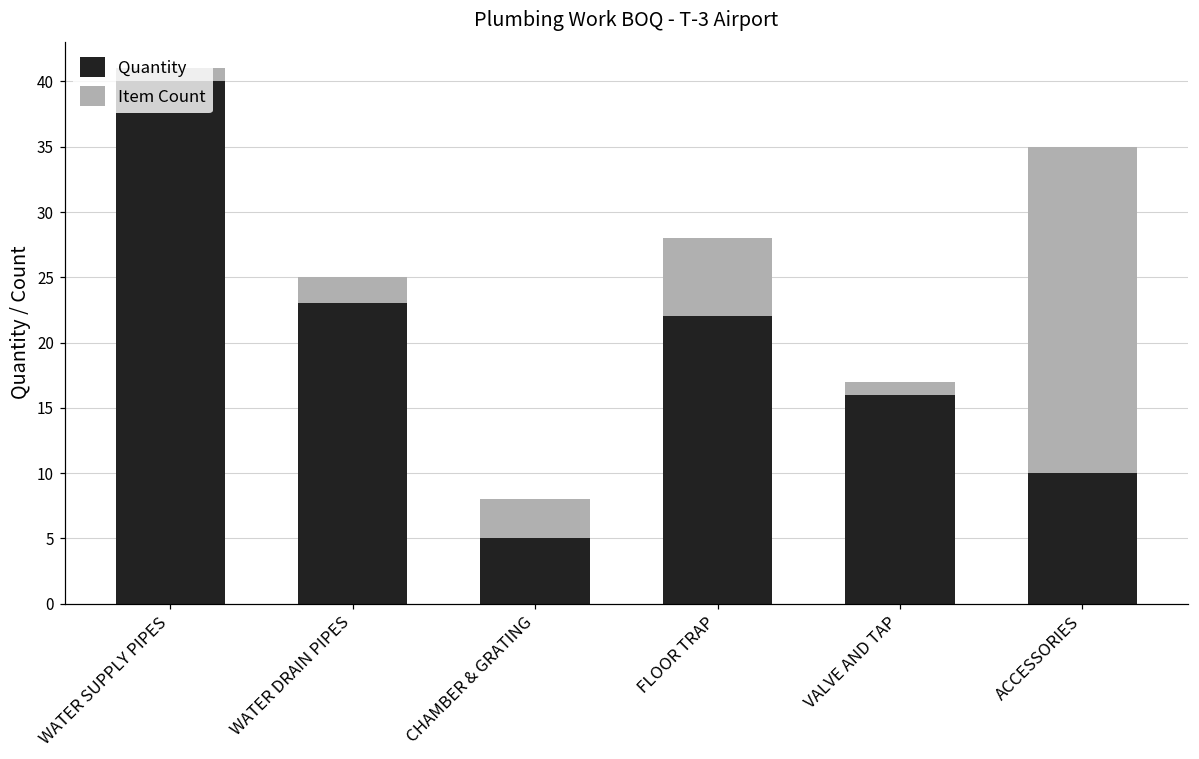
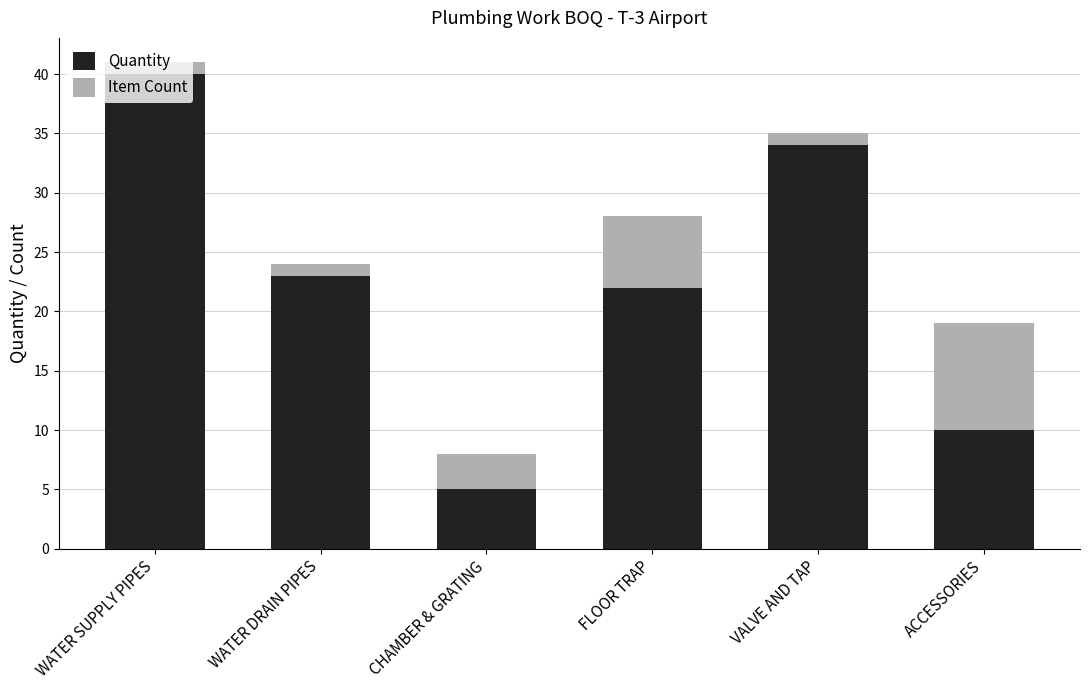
Item Count, WATER DRAIN PIPES: 2 -> 1
Quantity, VALVE AND TAP: 16 -> 34
Item Count, ACCESSORIES: 25 -> 9
